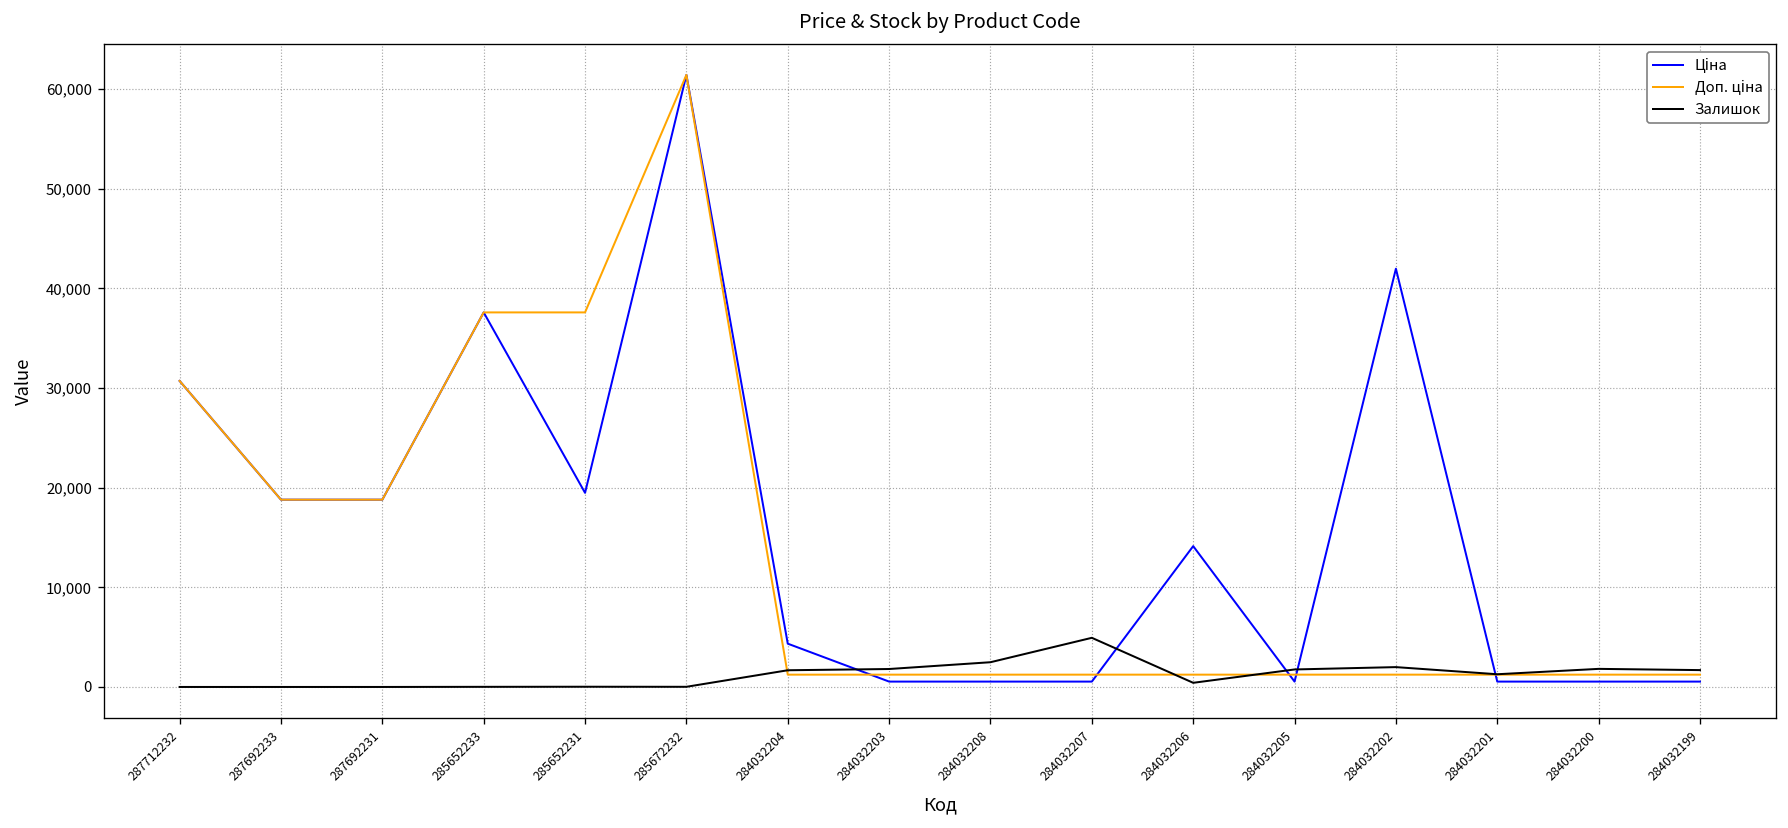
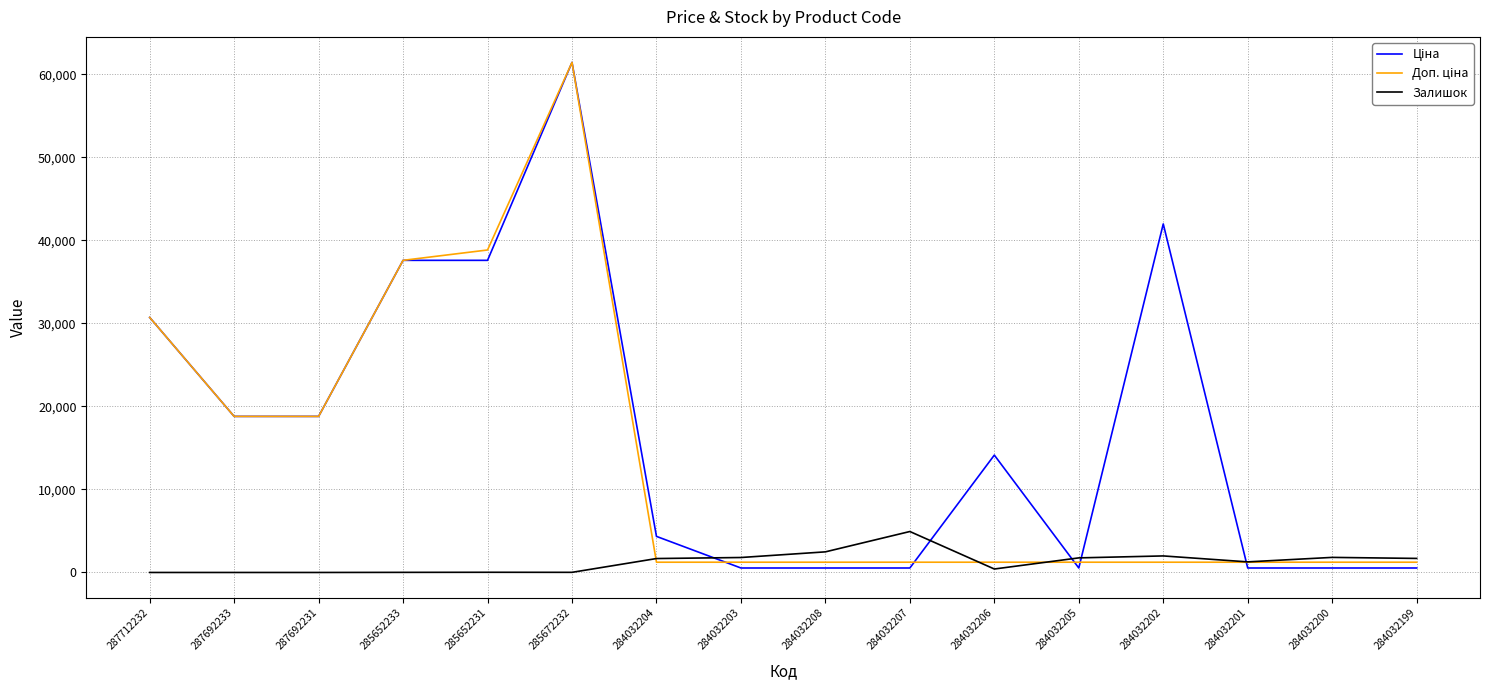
Ціна, 285652231: 19,000 -> 38,000
Доп. ціна, 285652231: 38,000 -> 39,000
